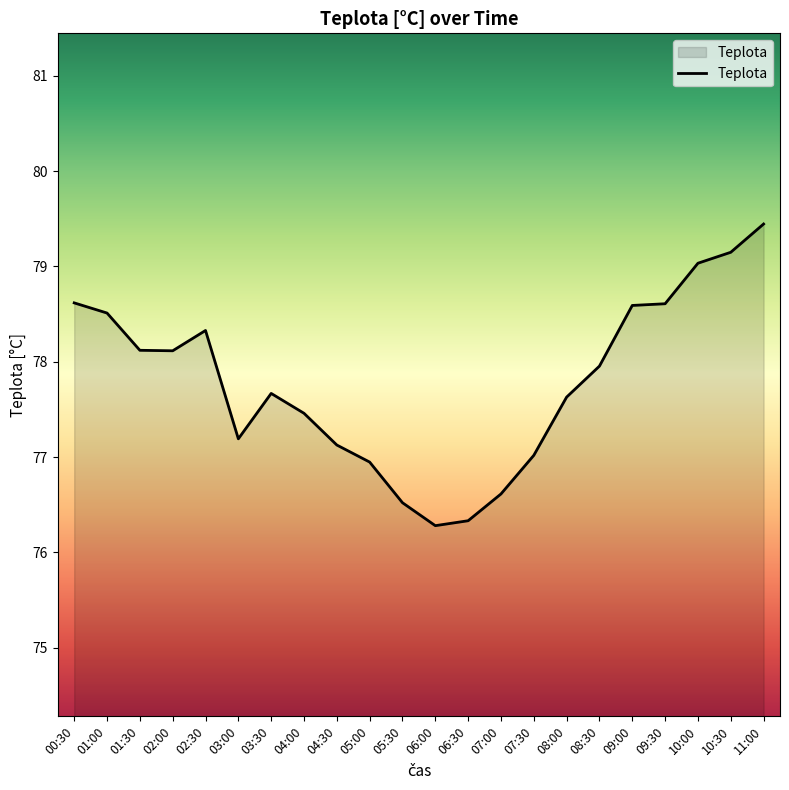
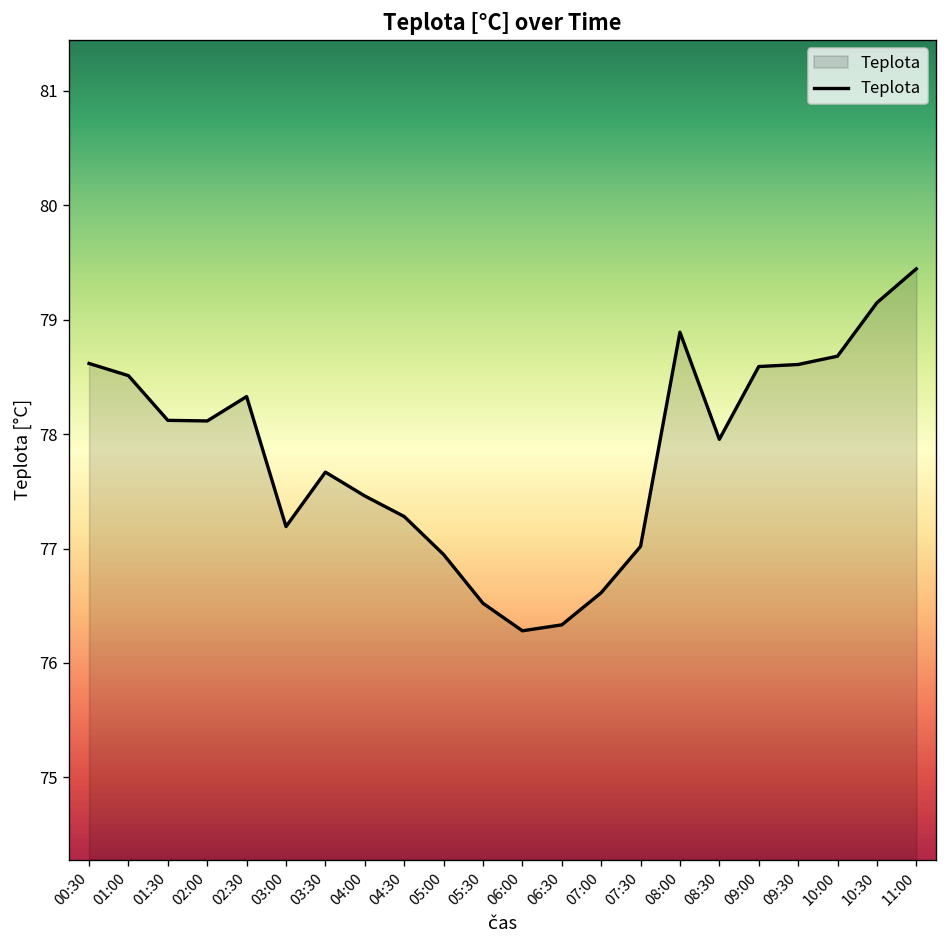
04:30: 77.1 -> 77.3
08:00: 77.6 -> 78.9
10:00: 79.0 -> 78.7
